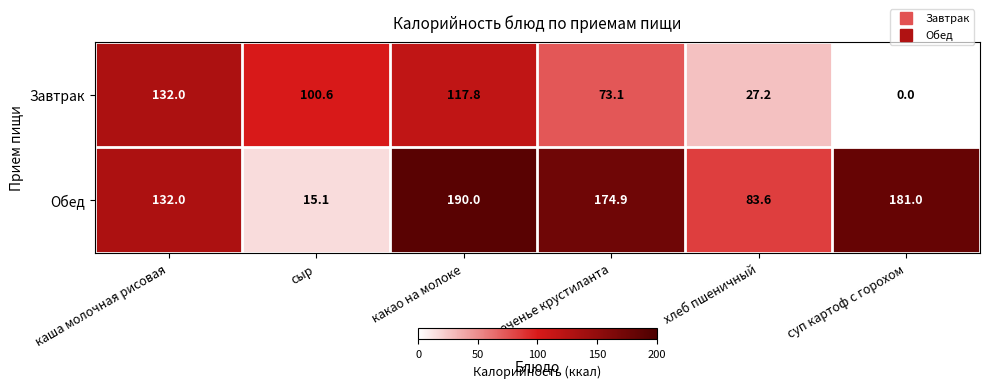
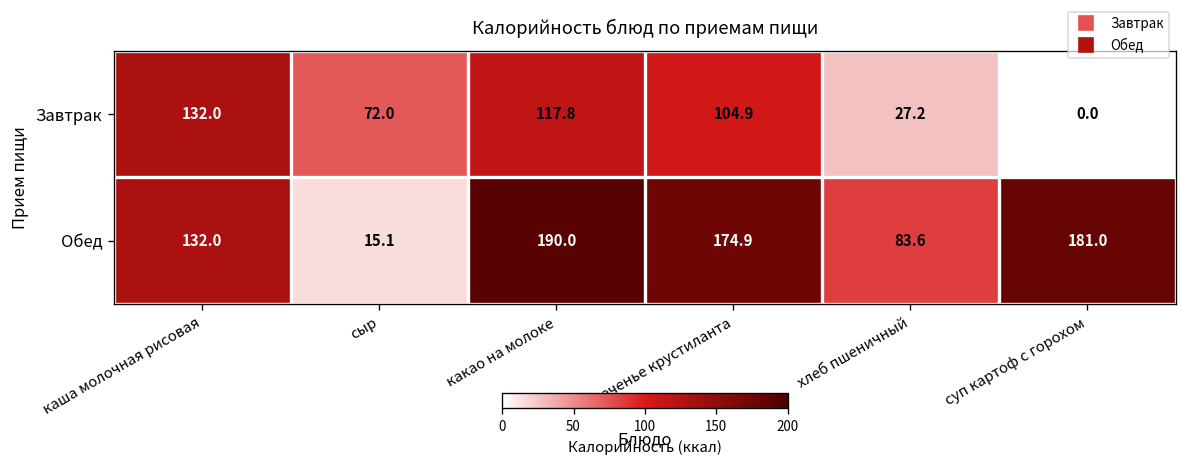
Завтрак, сыр: 100.6 -> 72.0
Завтрак, печенье крустиланта: 73.1 -> 104.9
